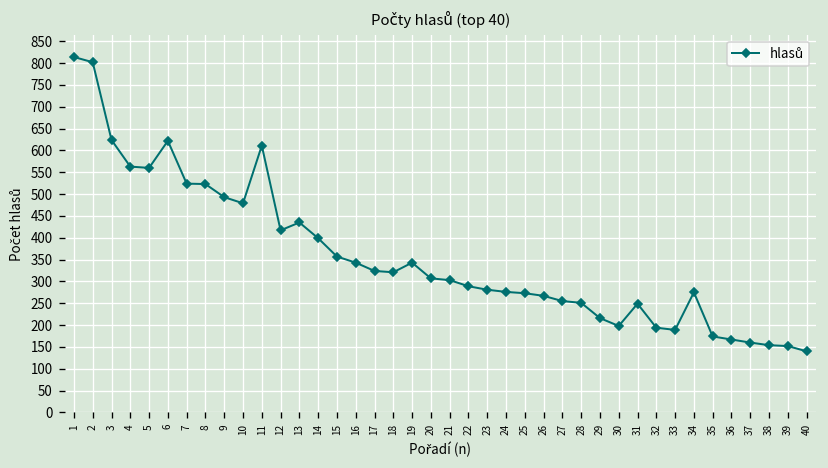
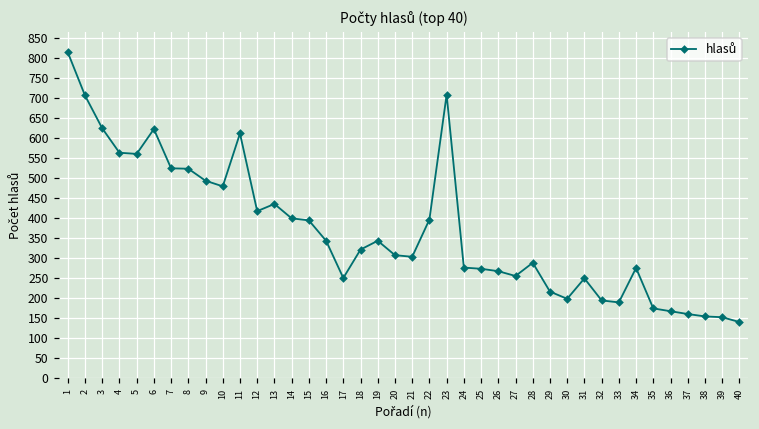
2: 800 -> 710
15: 360 -> 390
17: 320 -> 250
22: 290 -> 400
23: 280 -> 710
28: 250 -> 290
